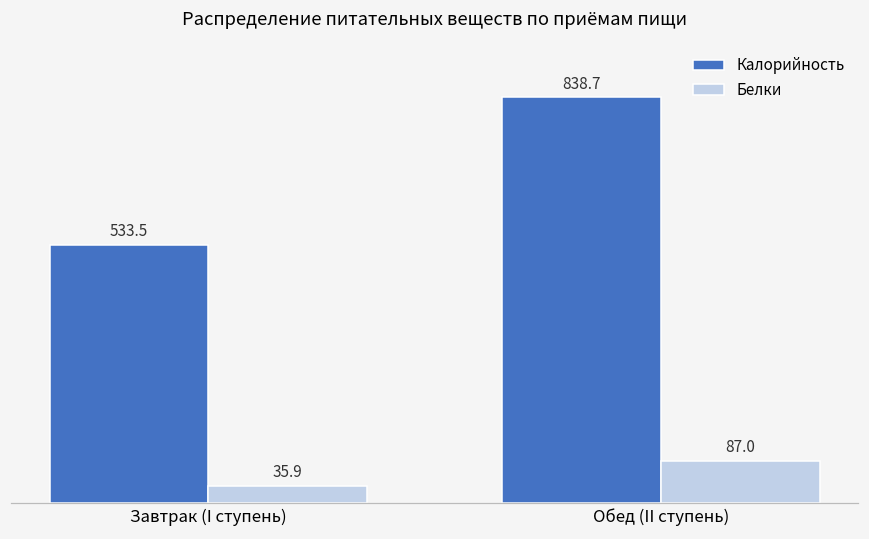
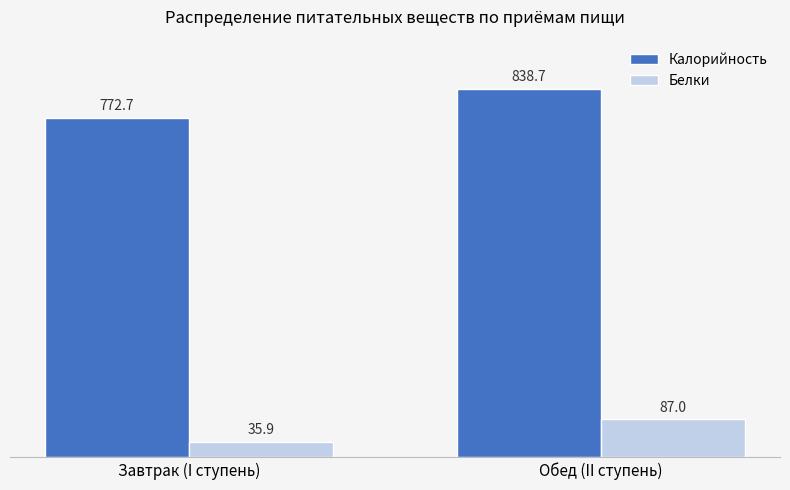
Калорийность, Завтрак (I ступень): 533.5 -> 772.7
